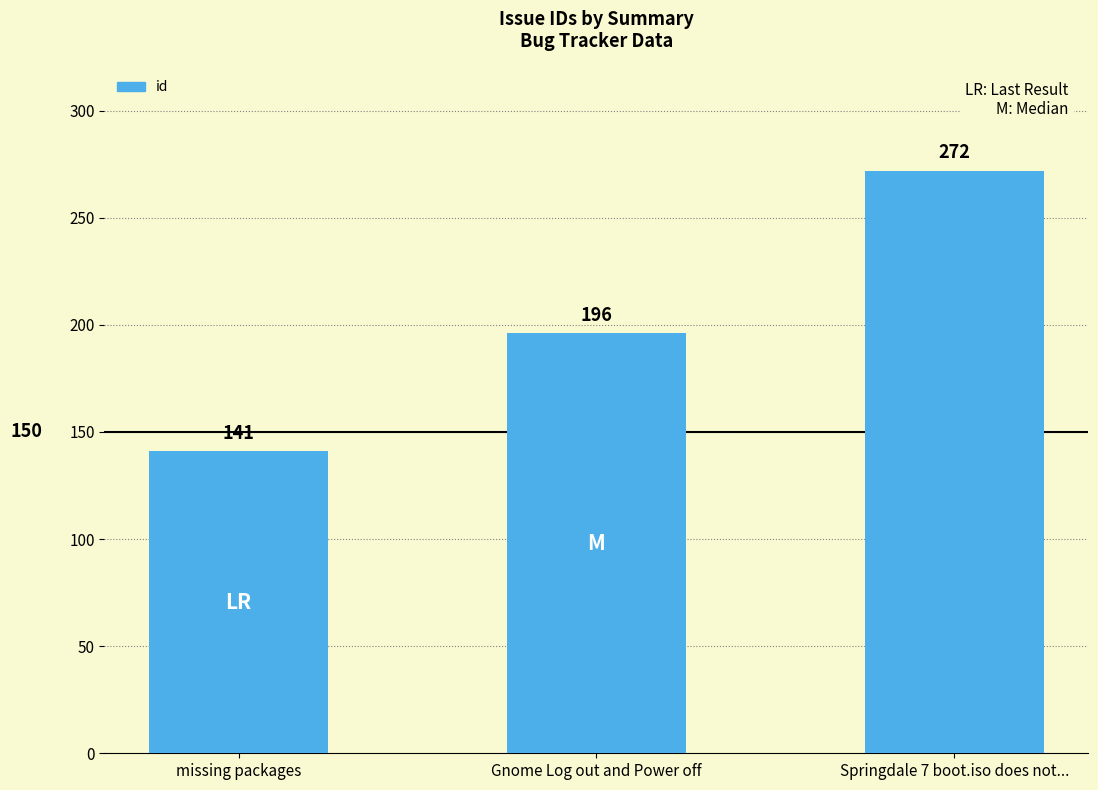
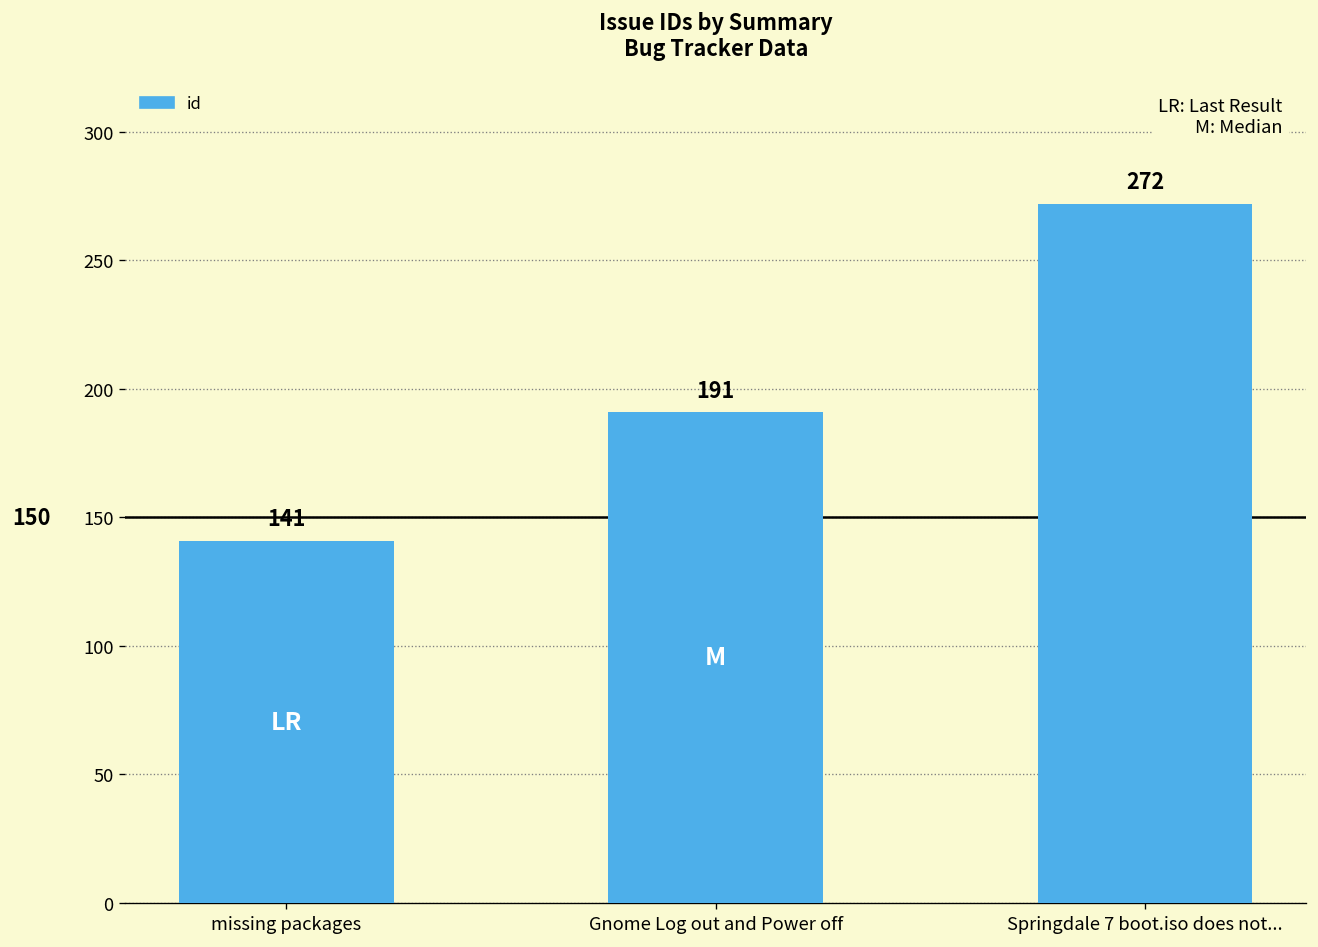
Gnome Log out and Power off: 196 -> 191
